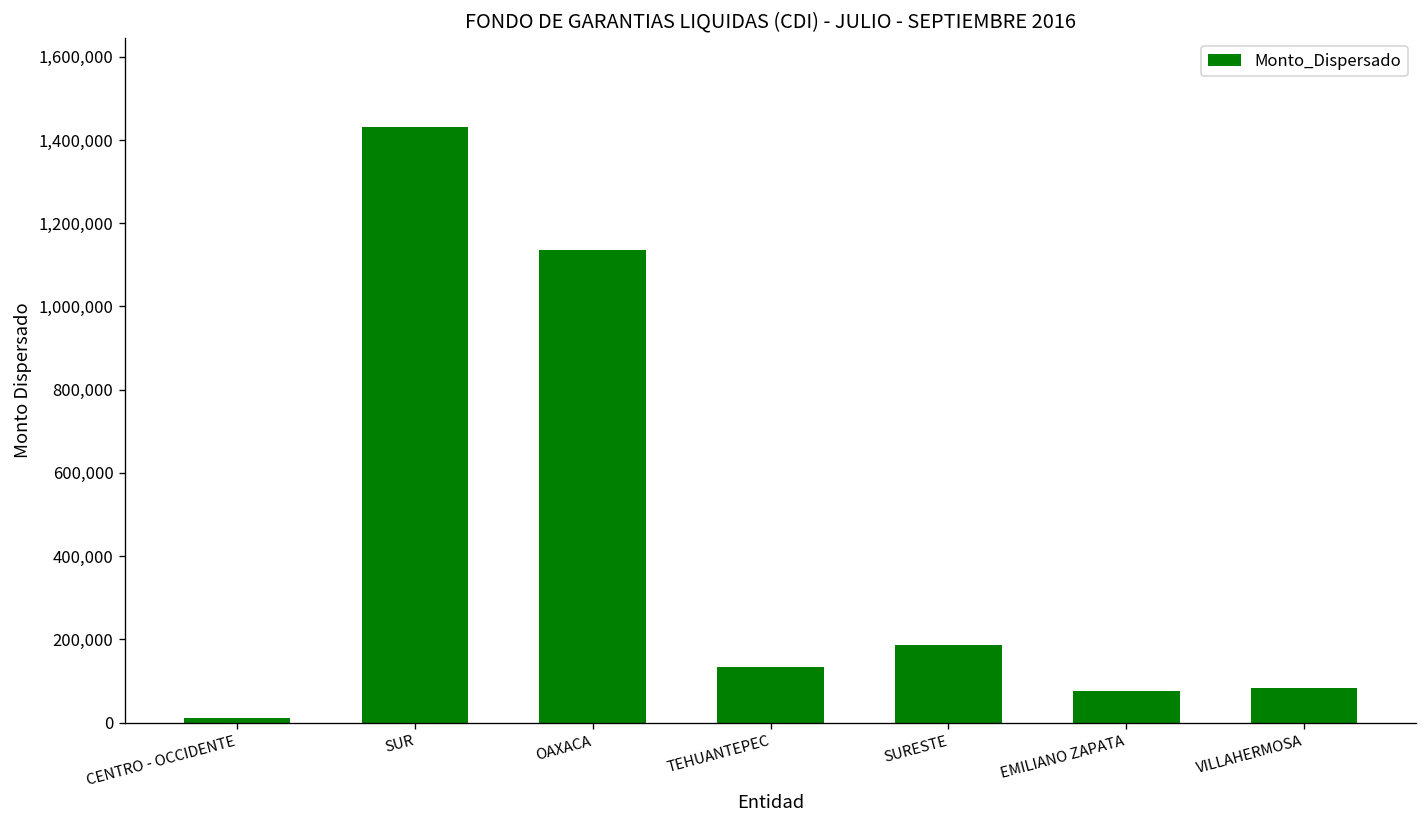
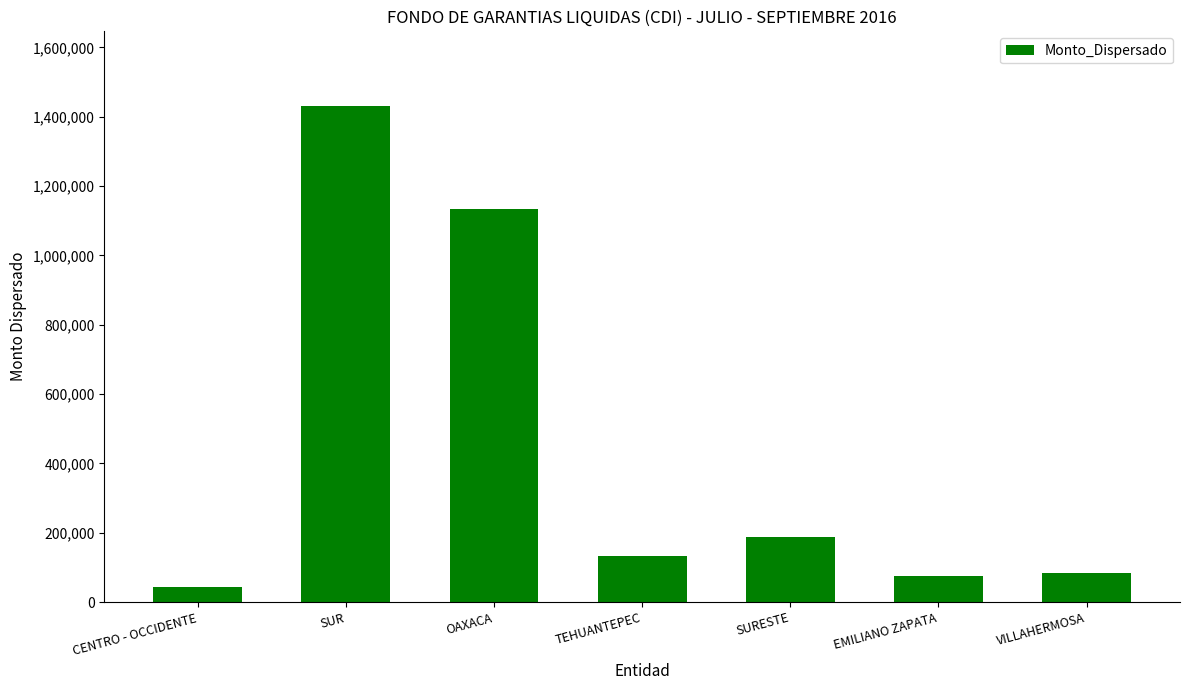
CENTRO - OCCIDENTE: 10,000 -> 40,000
